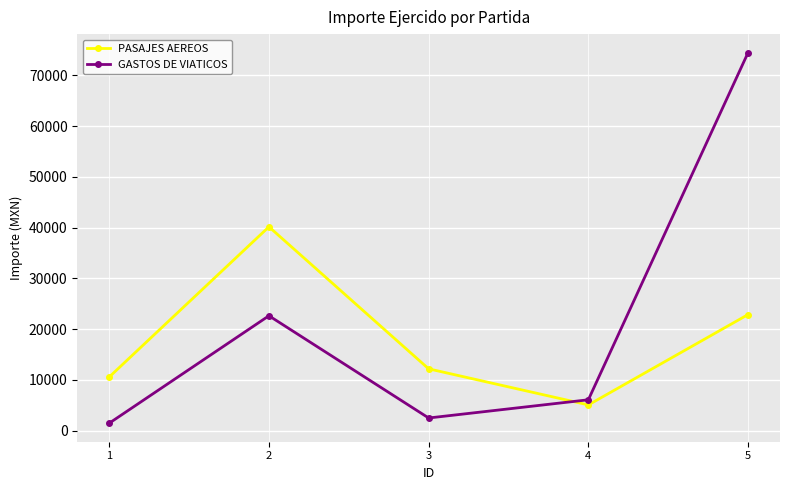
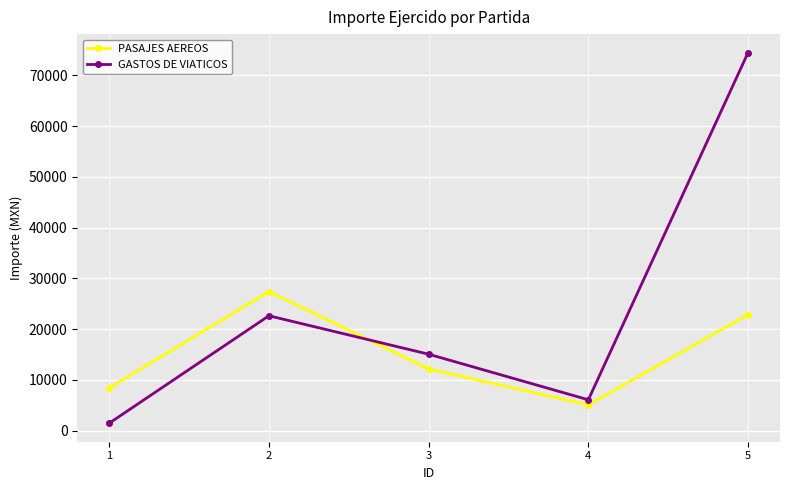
PASAJES AEREOS, 1: 11000 -> 8000
PASAJES AEREOS, 2: 40000 -> 27000
GASTOS DE VIATICOS, 3: 3000 -> 15000
